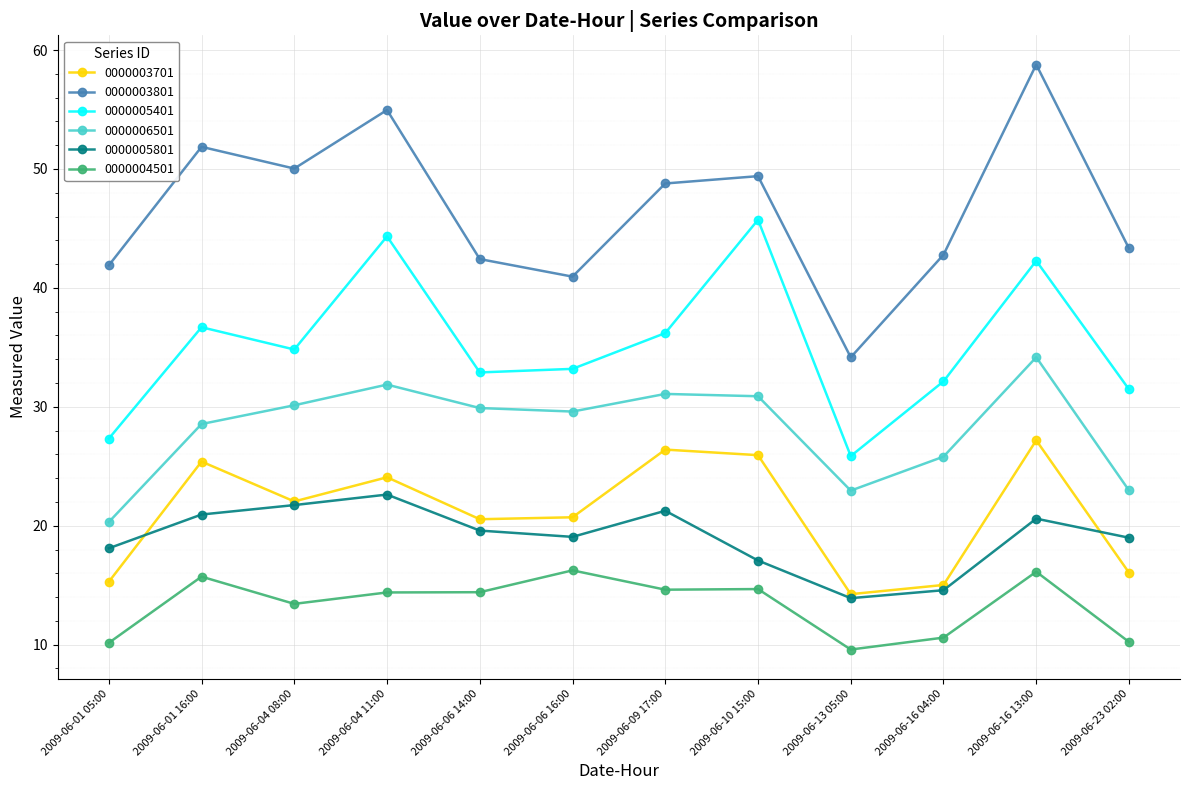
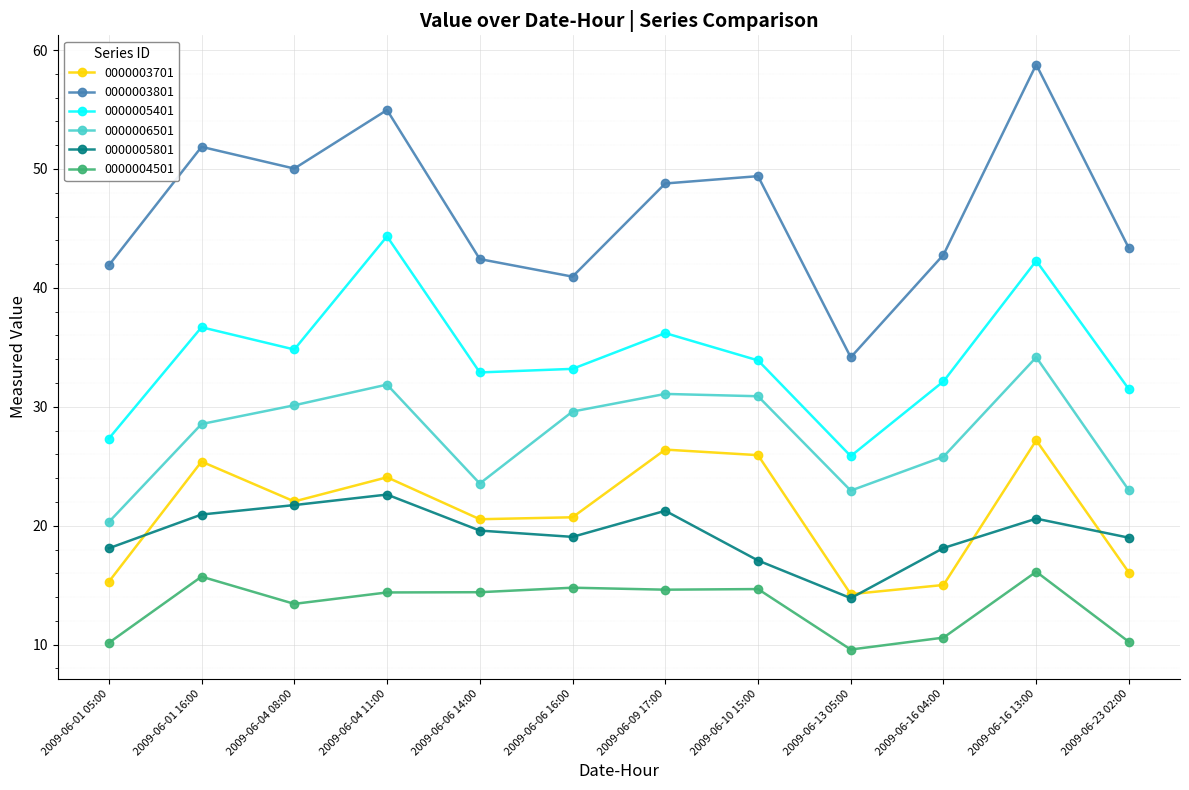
0000006501, 2009-06-06 14:00: 29.9 -> 23.5
0000004501, 2009-06-06 16:00: 16.2 -> 14.8
0000005401, 2009-06-10 15:00: 45.7 -> 33.9
0000005801, 2009-06-16 04:00: 14.6 -> 18.1
